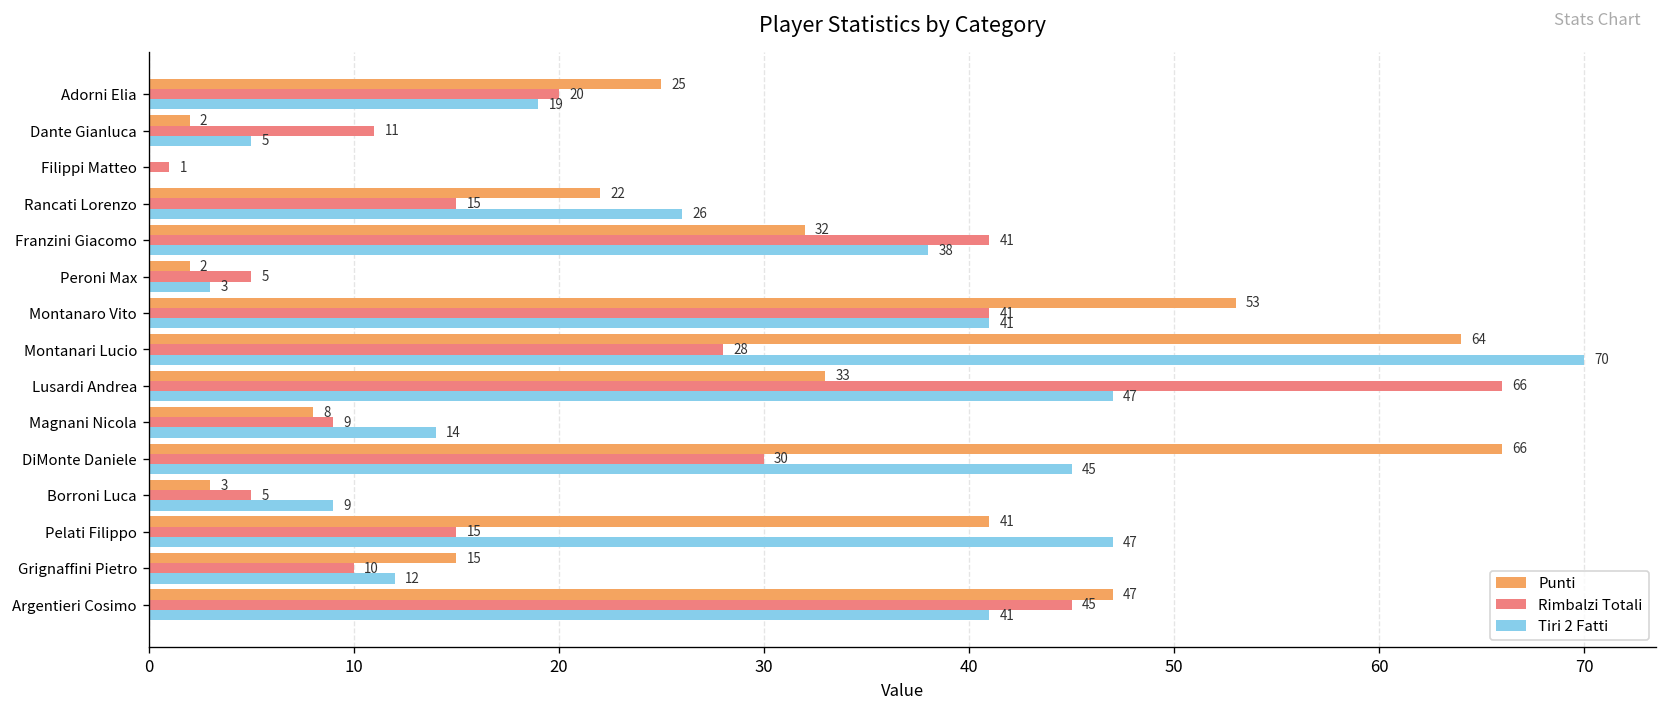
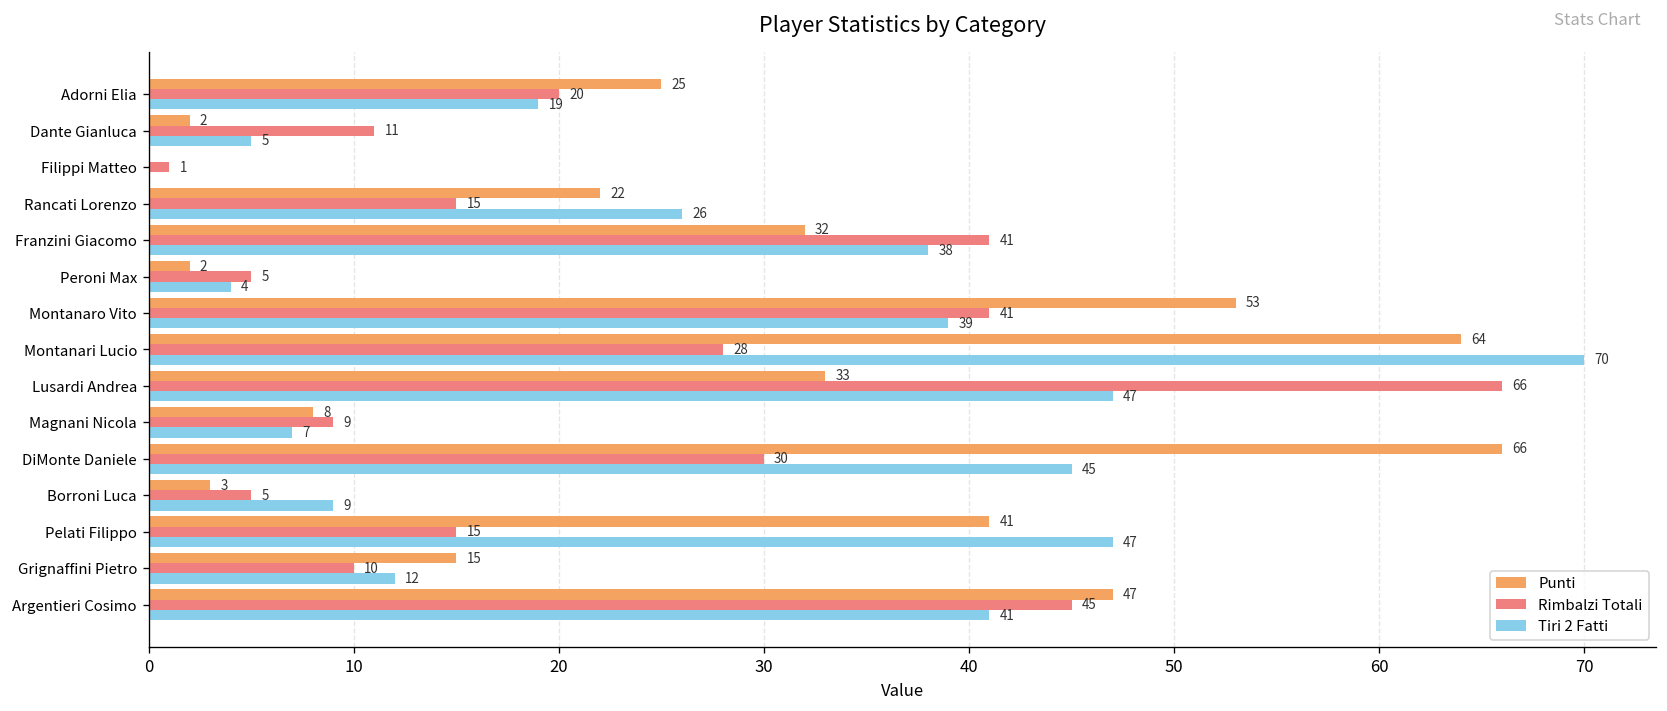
Tiri 2 Fatti, Peroni Max: 3 -> 4
Tiri 2 Fatti, Montanaro Vito: 41 -> 39
Tiri 2 Fatti, Magnani Nicola: 14 -> 7
